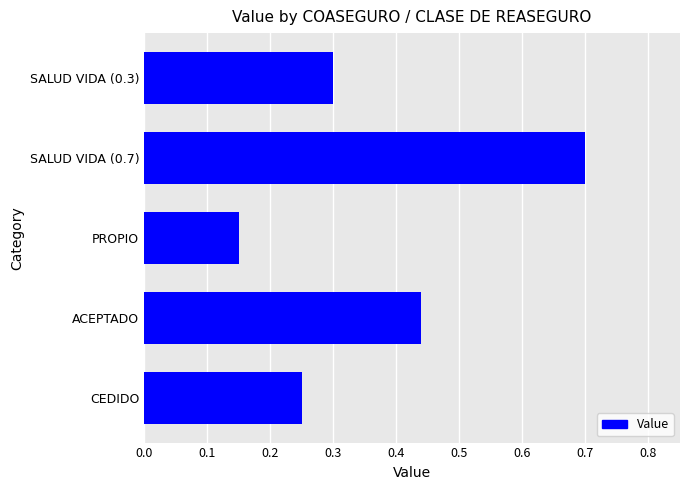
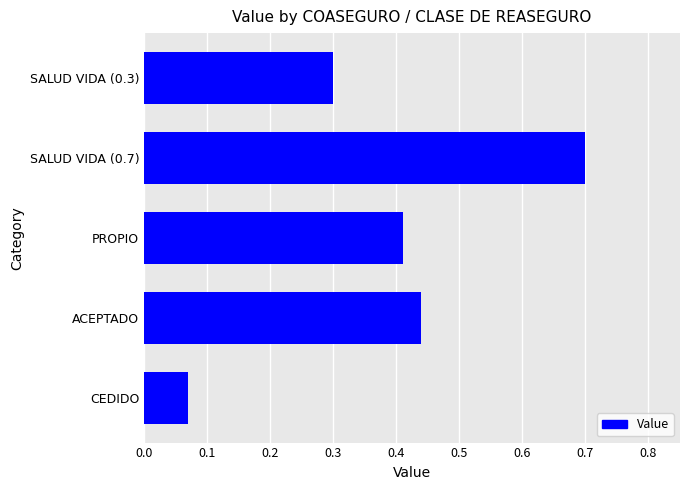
PROPIO: 0.15 -> 0.41
CEDIDO: 0.25 -> 0.07
